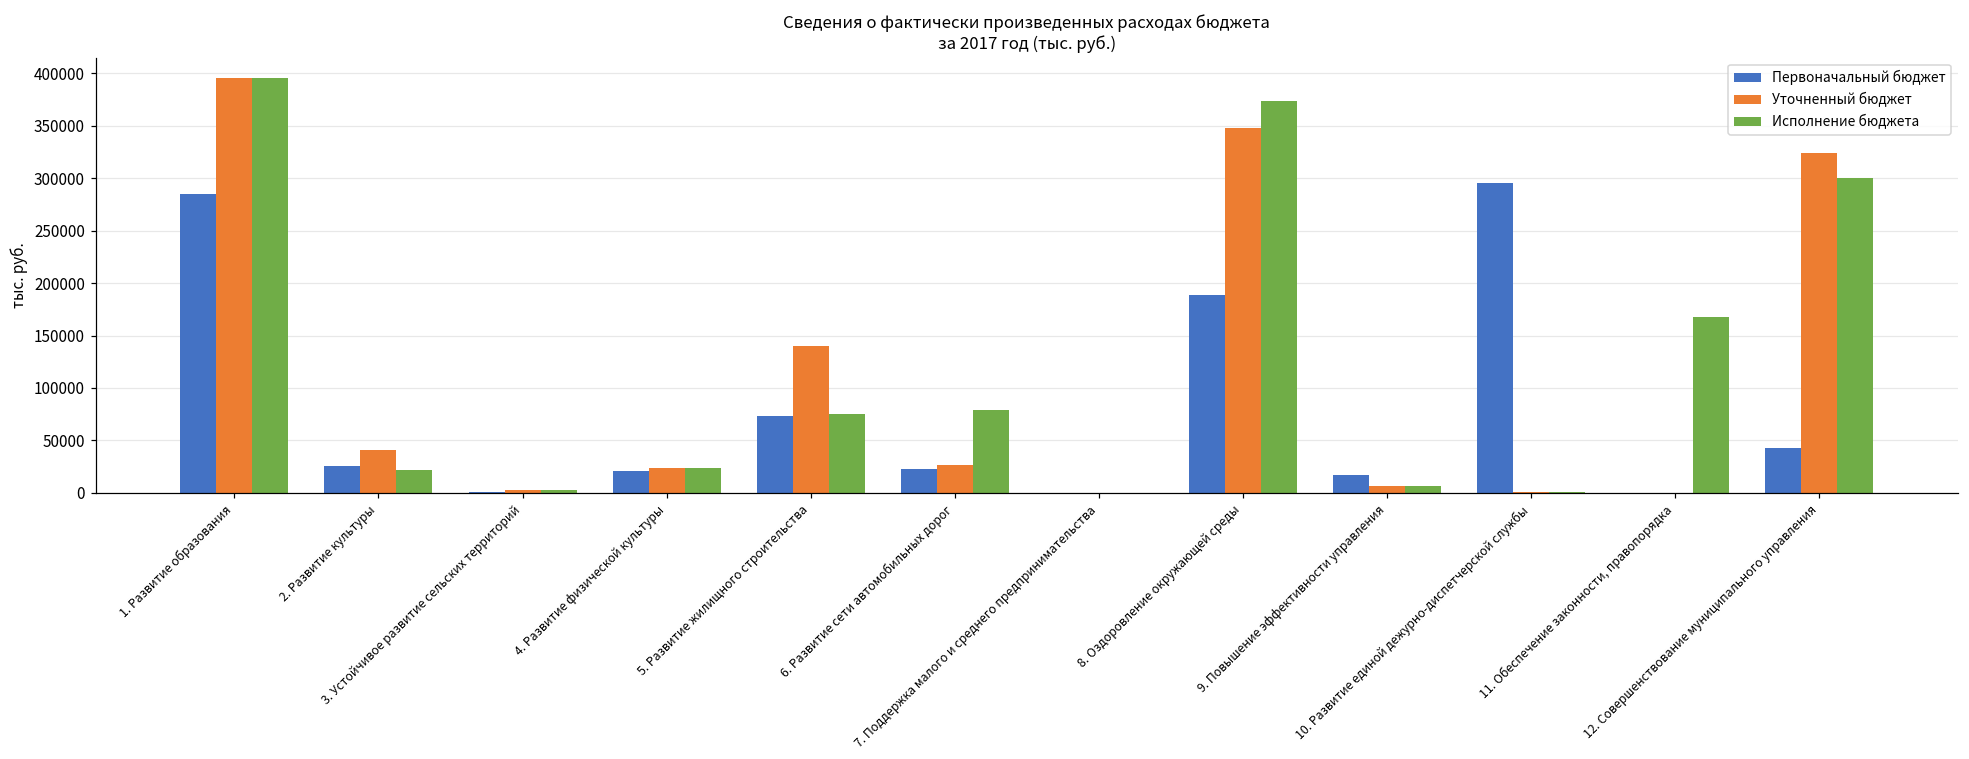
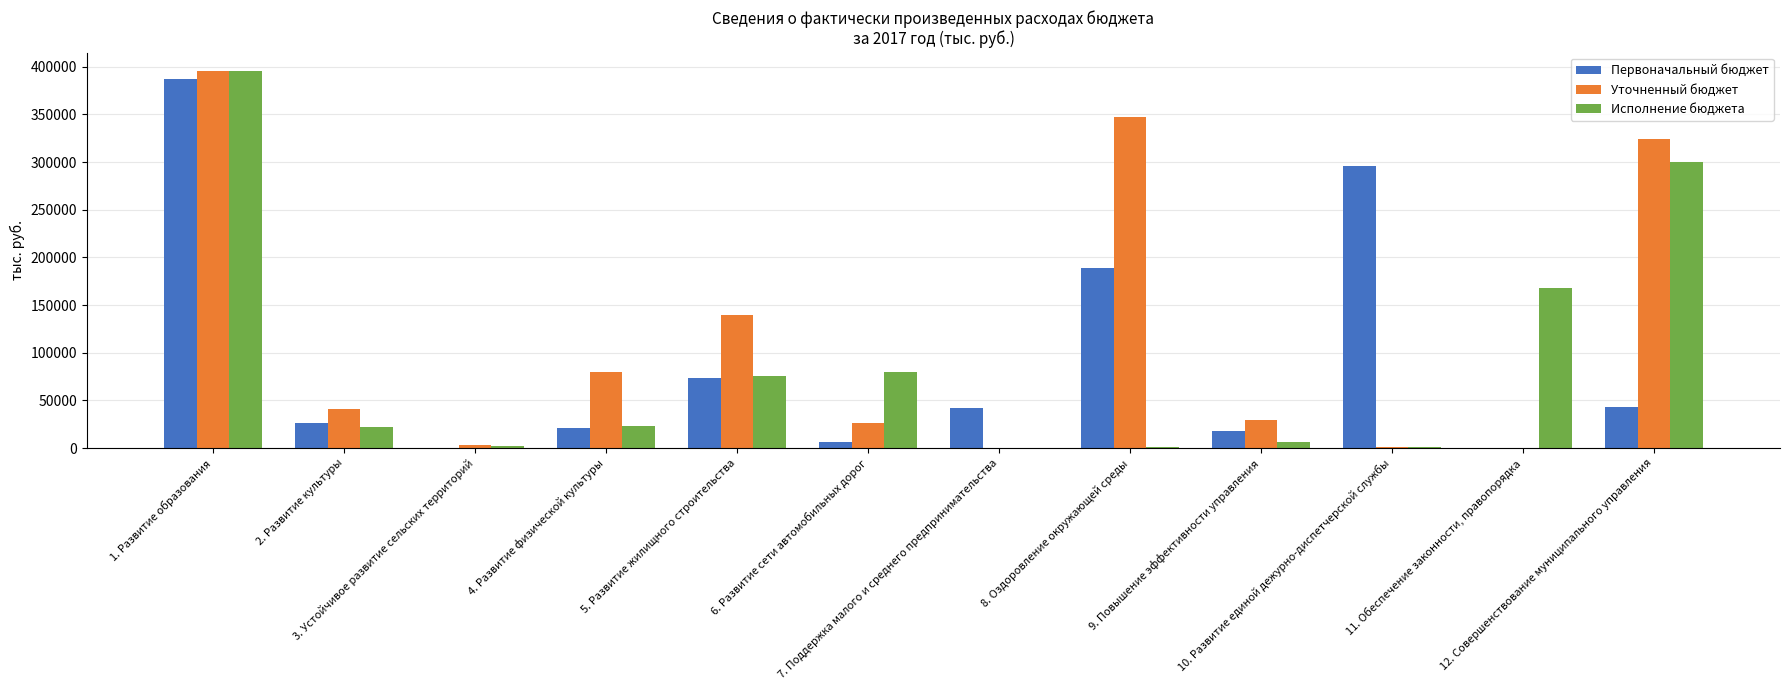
Первоначальный бюджет, 1. Развитие образования: 290000 -> 390000
Уточненный бюджет, 4. Развитие физической культуры: 20000 -> 80000
Первоначальный бюджет, 6. Развитие сети автомобильных дорог: 20000 -> 10000
Первоначальный бюджет, 7. Поддержка малого и среднего предпринимательства: 0 -> 40000
Исполнение бюджета, 8. Оздоровление окружающей среды: 370000 -> 0
Уточненный бюджет, 9. Повышение эффективности управления: 10000 -> 30000
